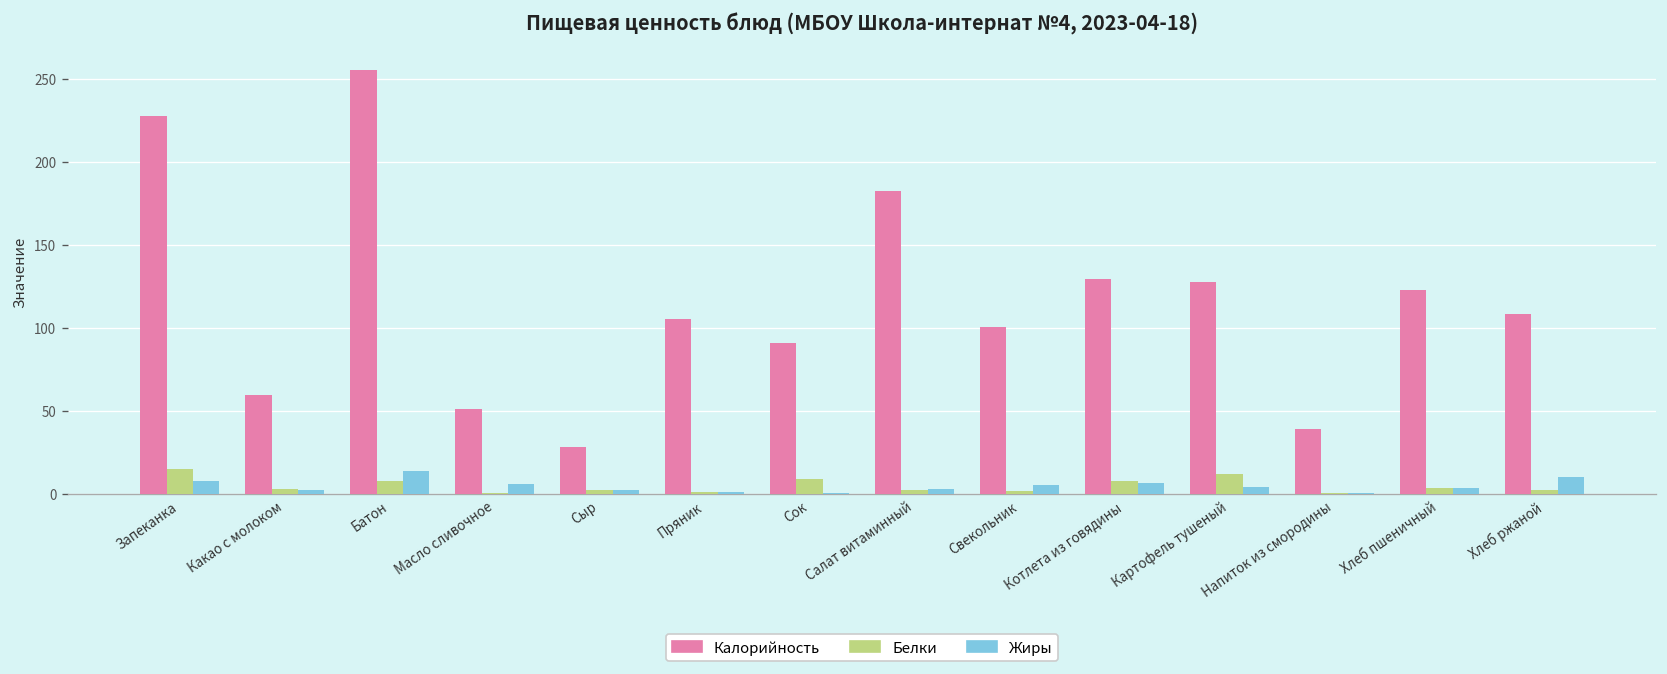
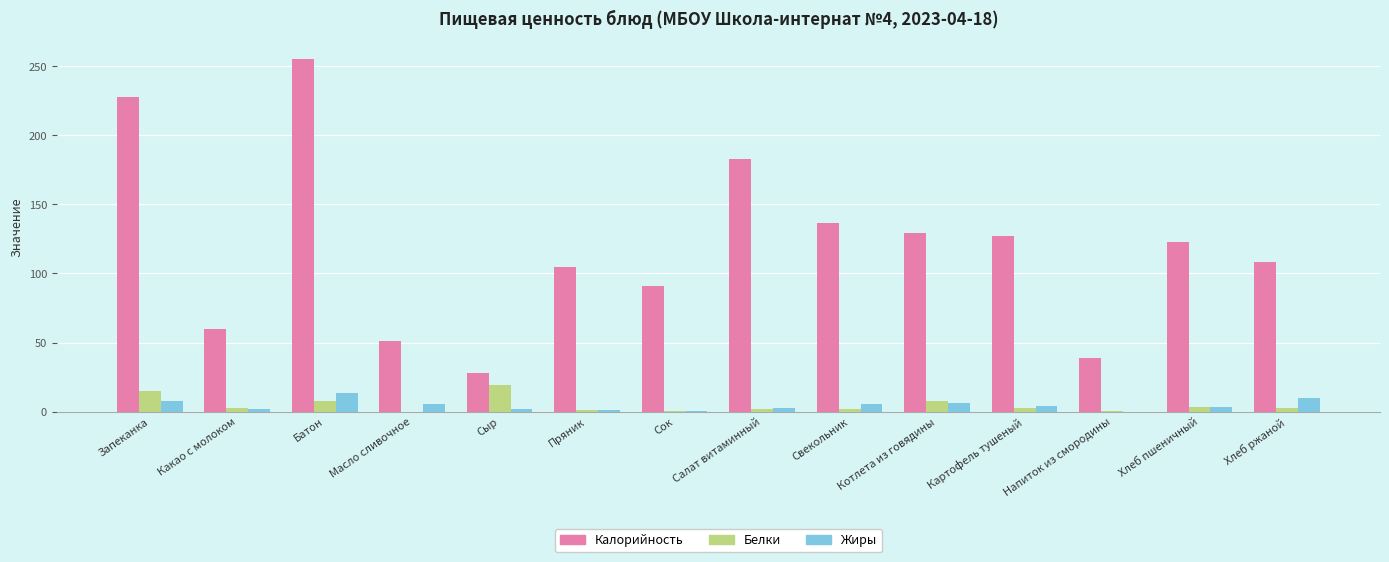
Белки, Сыр: 2 -> 19
Белки, Сок: 9 -> 1
Калорийность, Свекольник: 100 -> 136
Белки, Картофель тушеный: 12 -> 3
